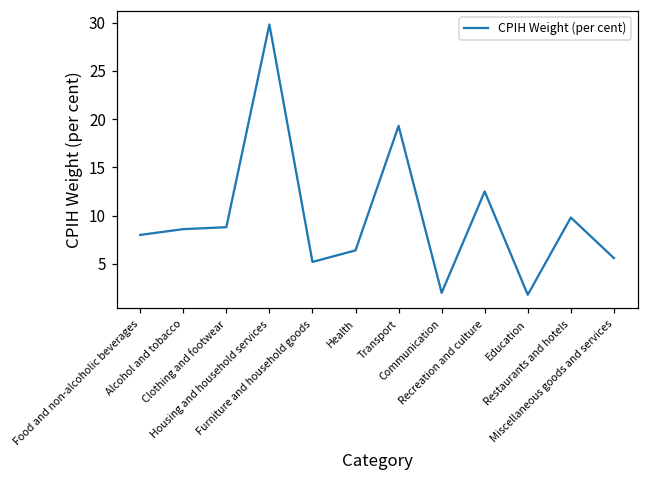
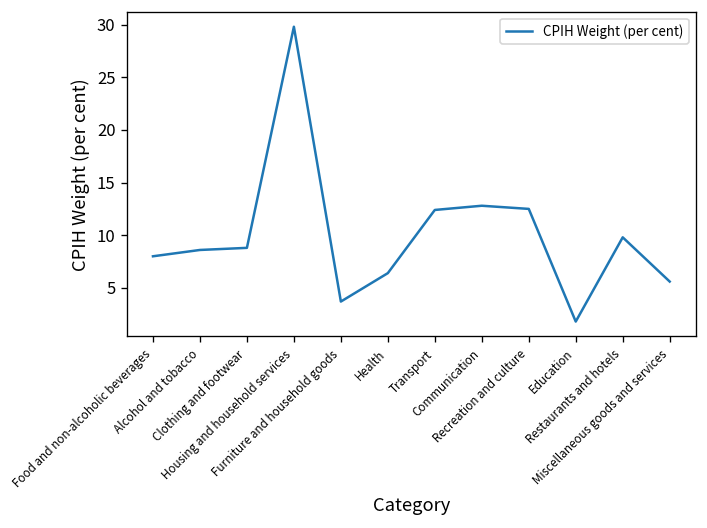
Furniture and household goods: 5 -> 4
Transport: 19 -> 12
Communication: 2 -> 13
